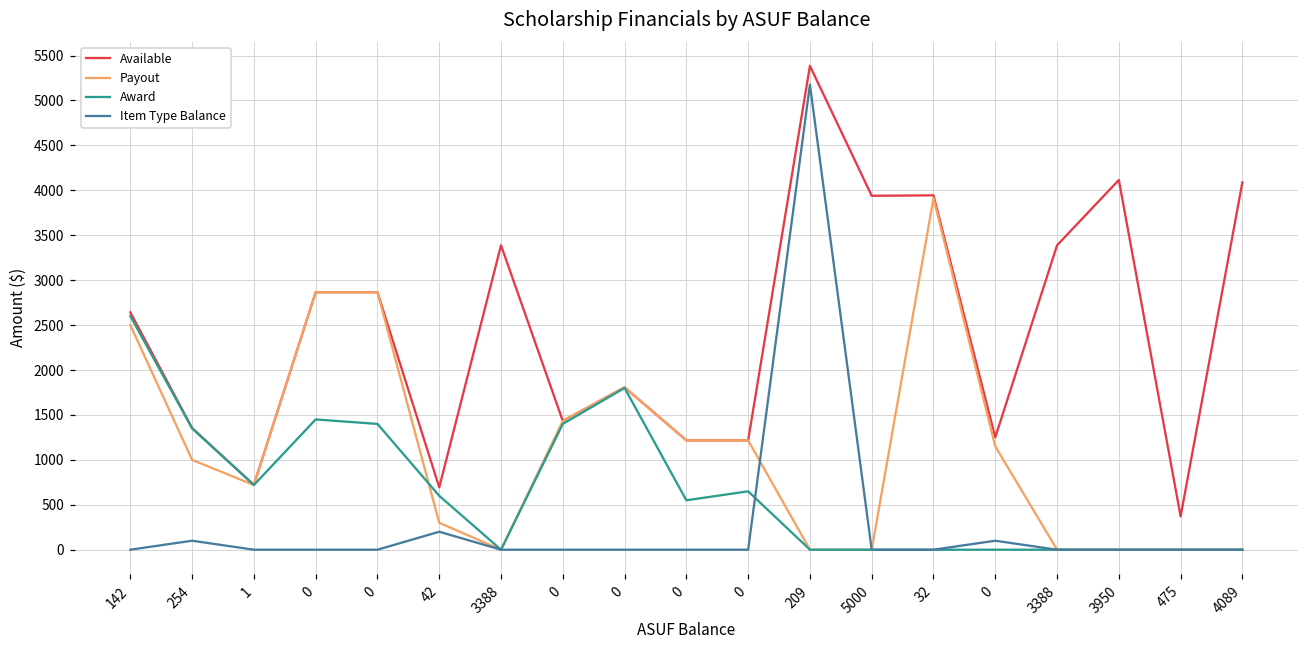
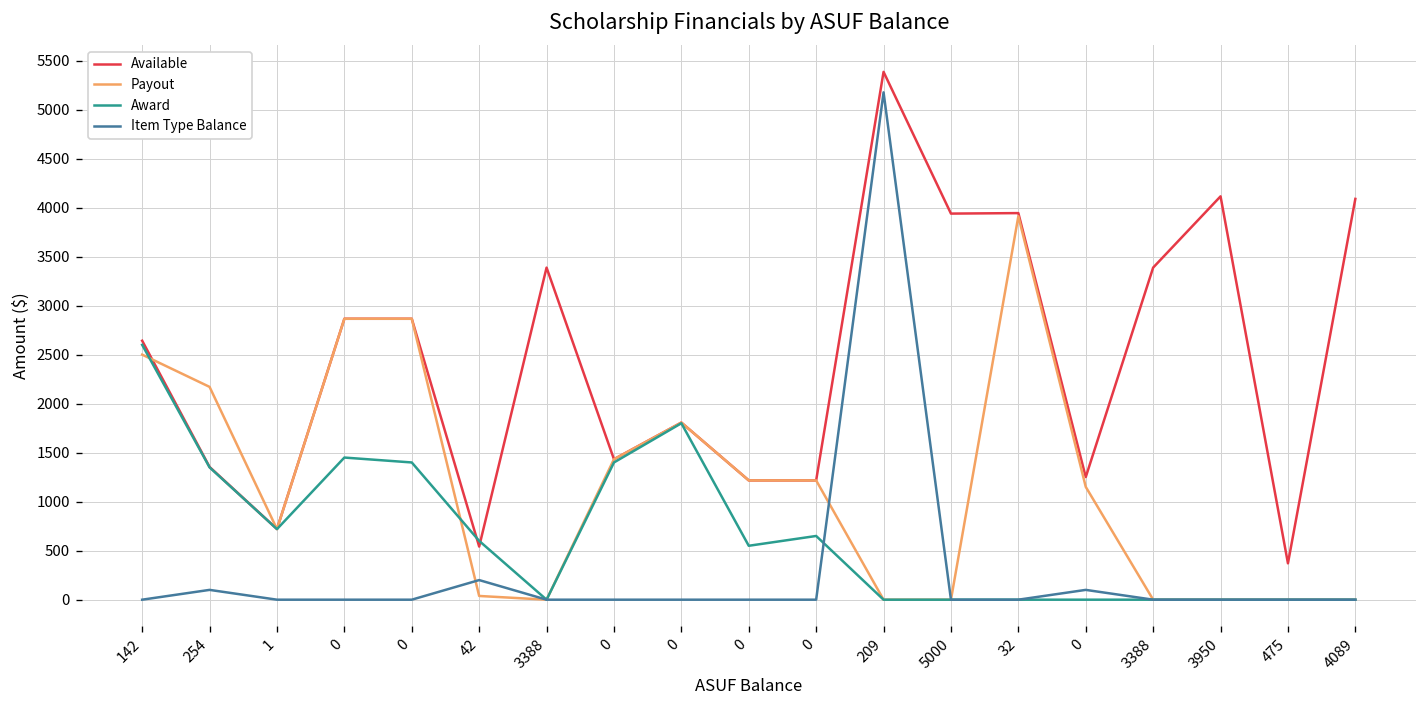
Payout, 254: 1000 -> 2200
Available, 42: 700 -> 500
Payout, 42: 300 -> 0
